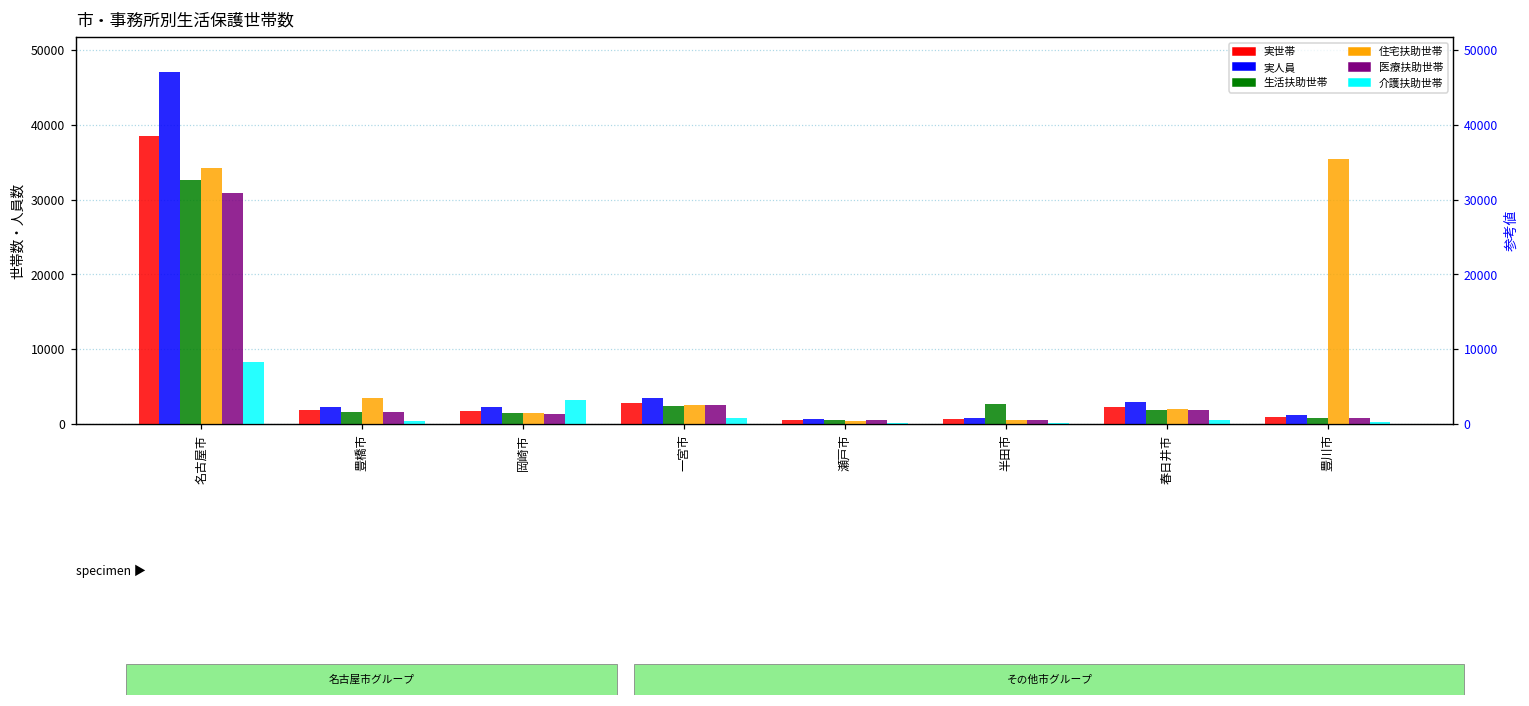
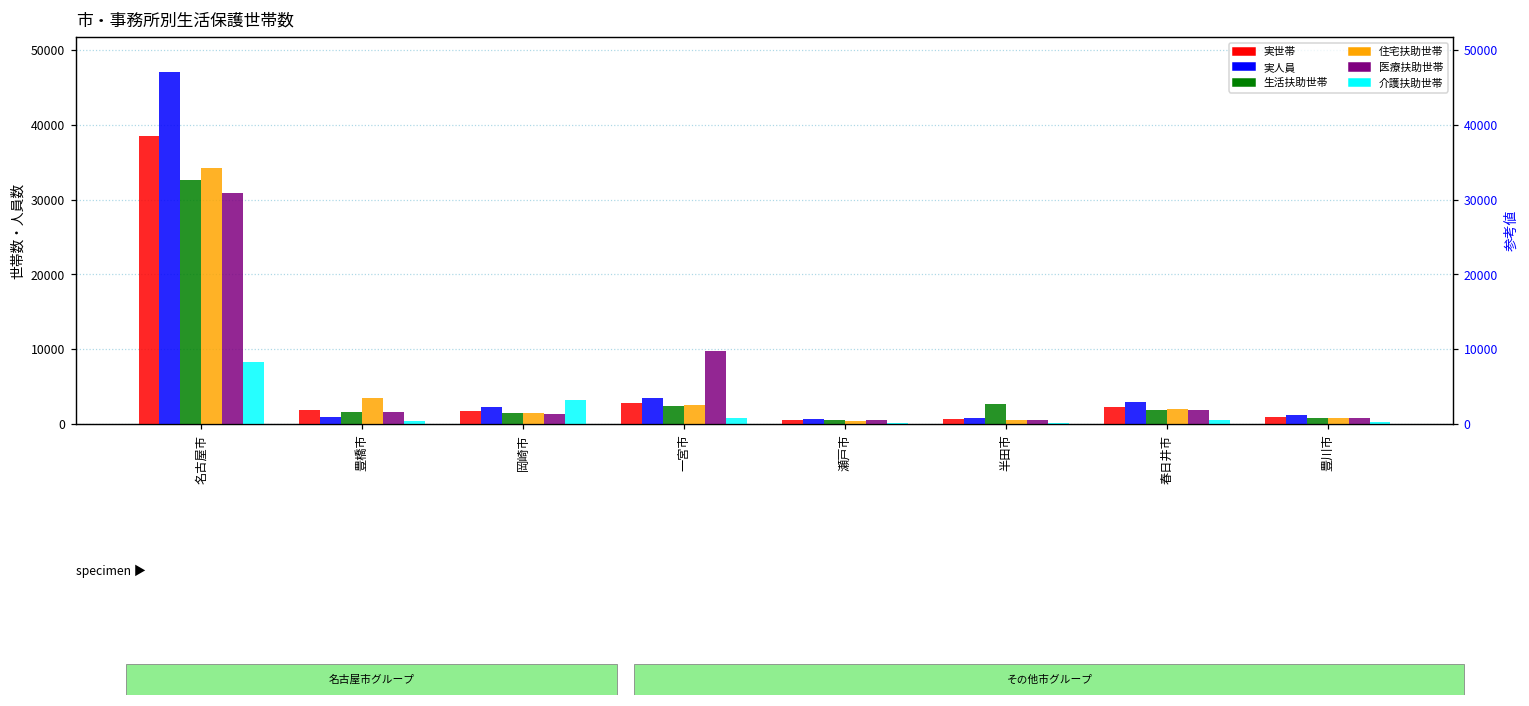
実人員, 豊橋市: 2000 -> 1000
医療扶助世帯, 一宮市: 2000 -> 10000
住宅扶助世帯, 豊川市: 35000 -> 1000
